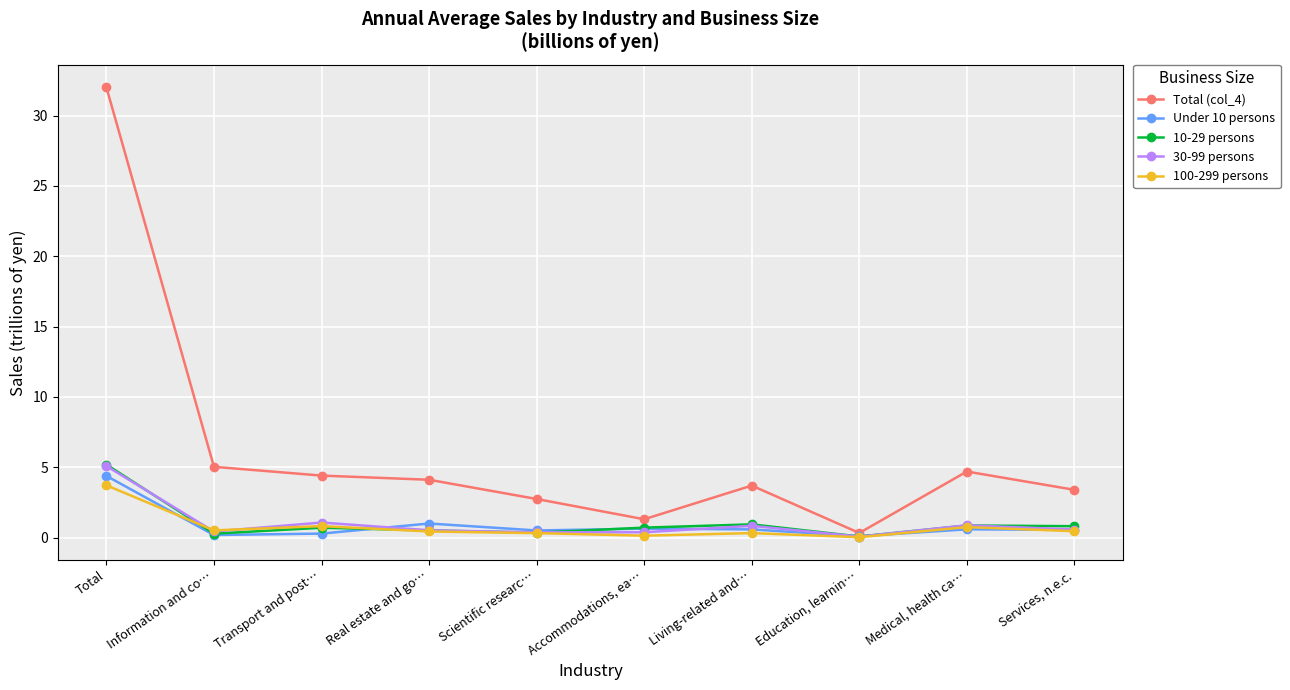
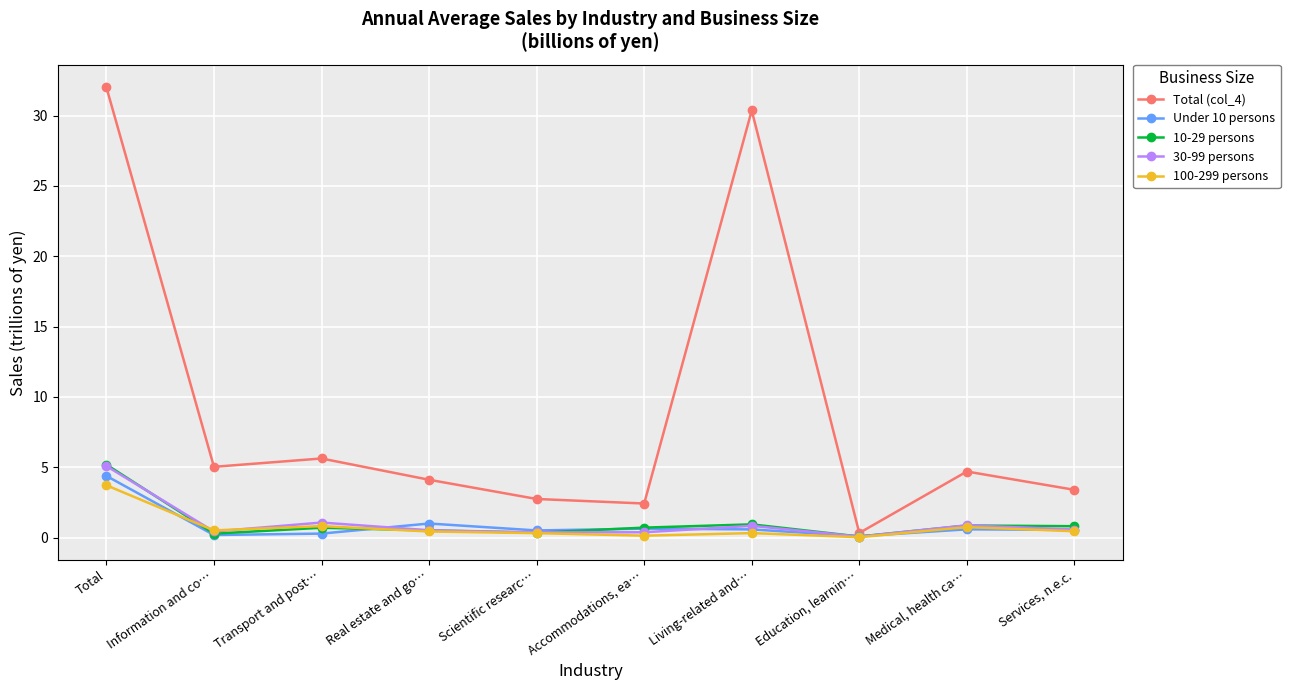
Total (col_4), Transport and post…: 4.4 -> 5.6
Total (col_4), Accommodations, ea…: 1.3 -> 2.4
Total (col_4), Living-related and…: 3.7 -> 30.4
